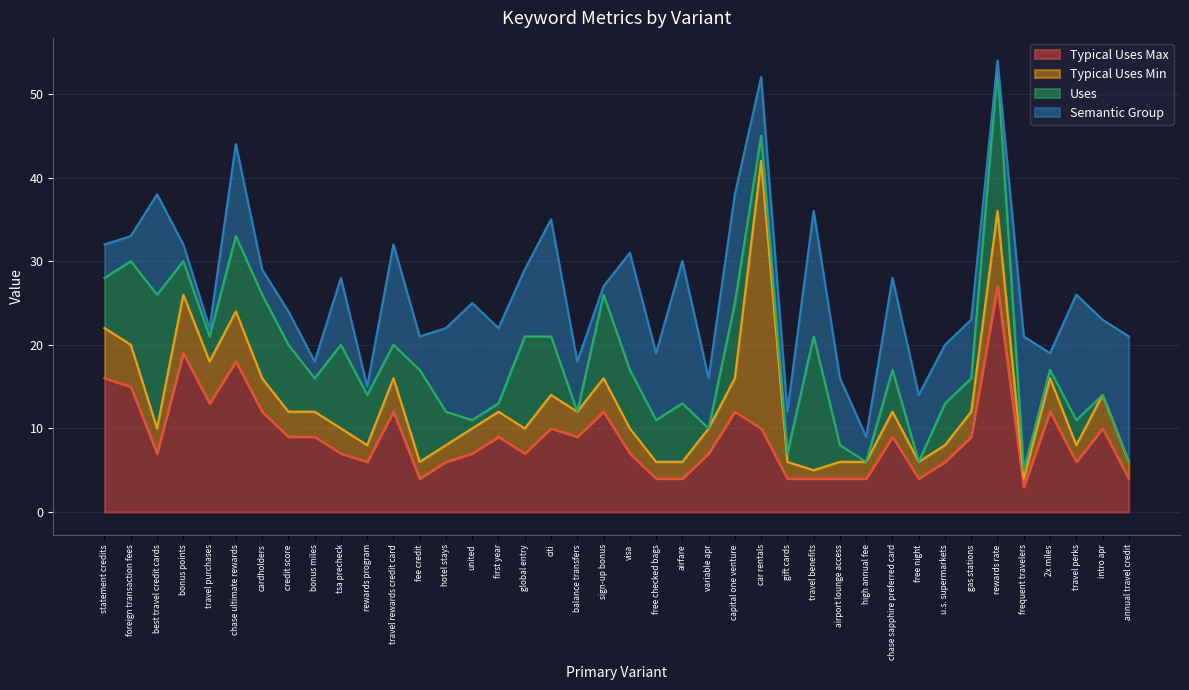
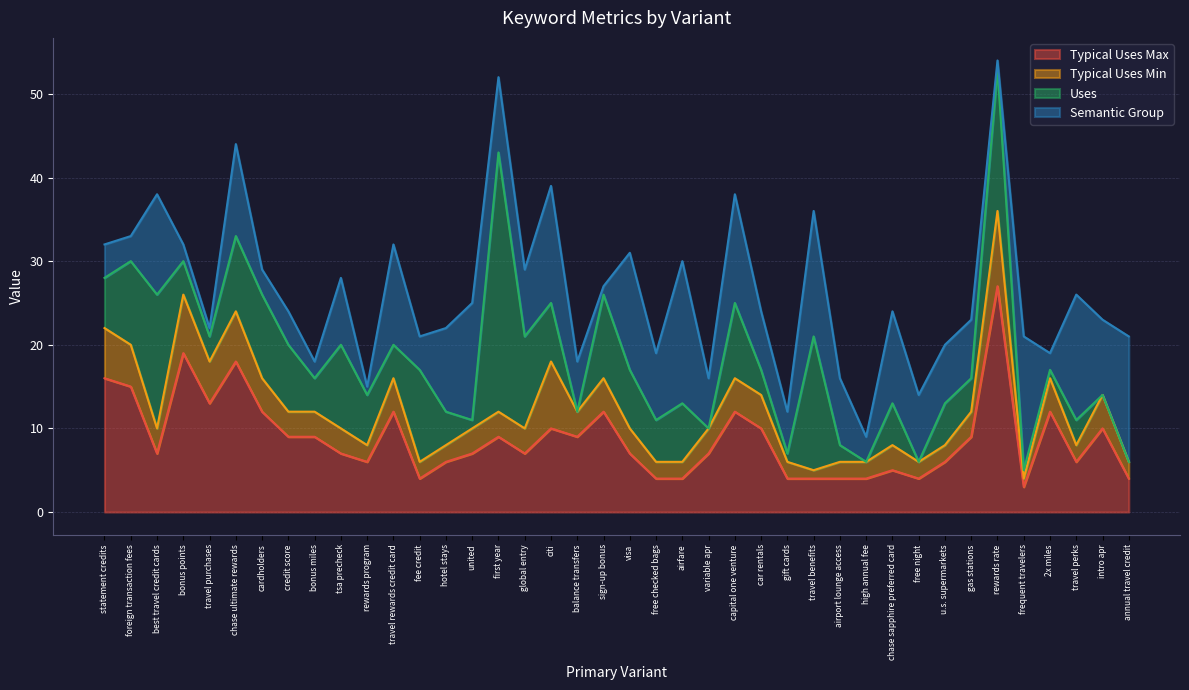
Uses, first year: 1 -> 31
Typical Uses Min, citi: 4 -> 8
Typical Uses Min, car rentals: 32 -> 4
Typical Uses Max, chase sapphire preferred card: 9 -> 5
